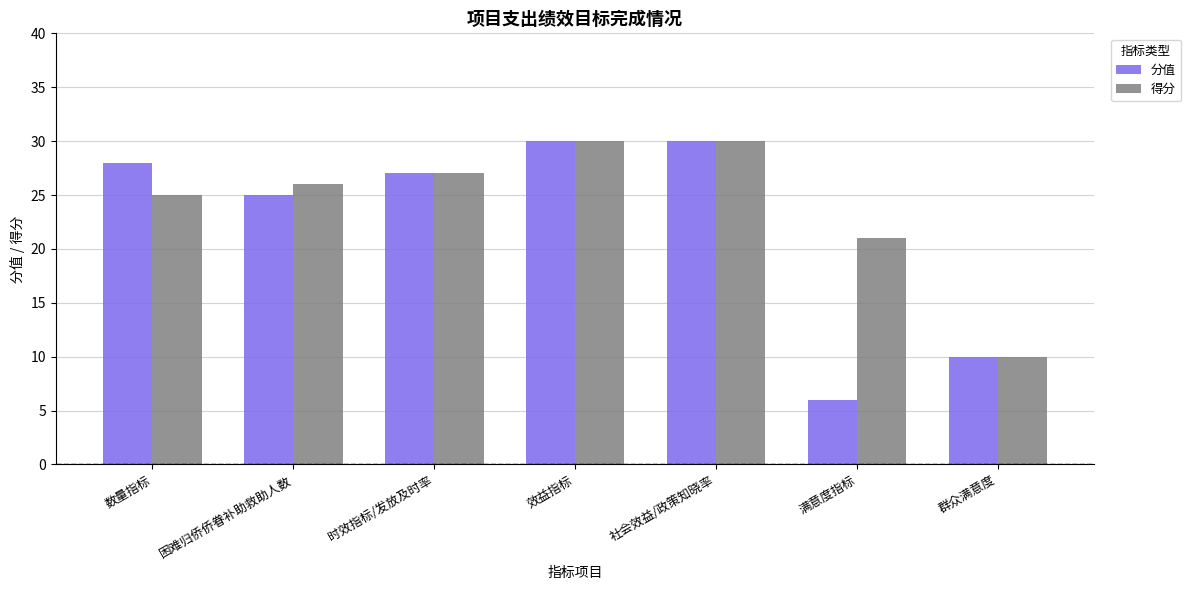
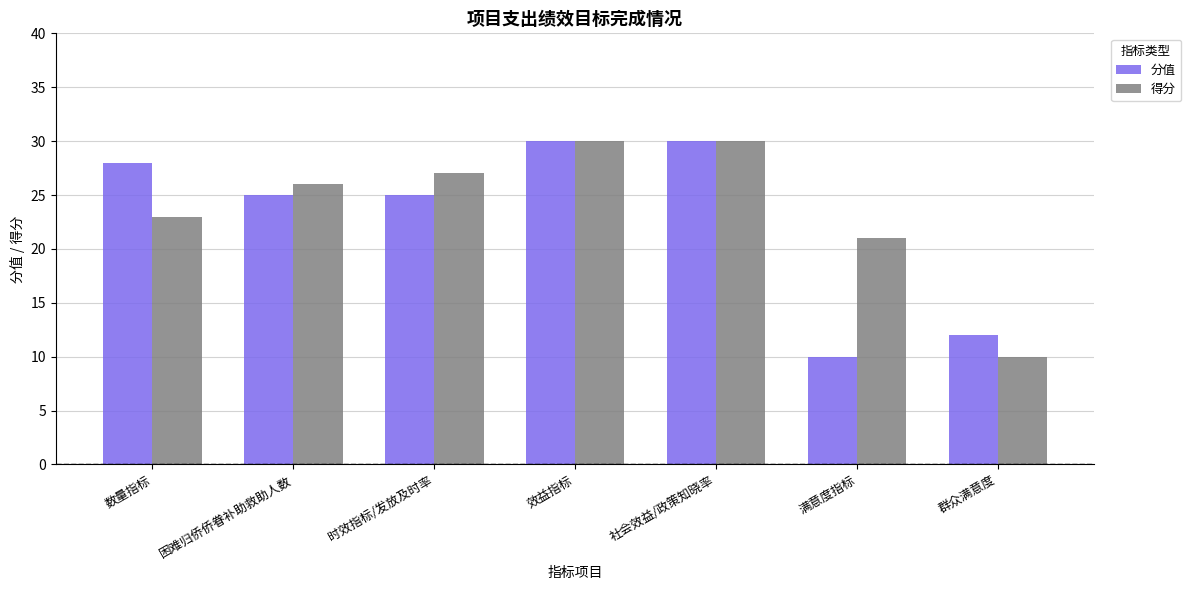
得分, 数量指标: 25 -> 23
分值, 时效指标/发放及时率: 27 -> 25
分值, 满意度指标: 6 -> 10
分值, 群众满意度: 10 -> 12
